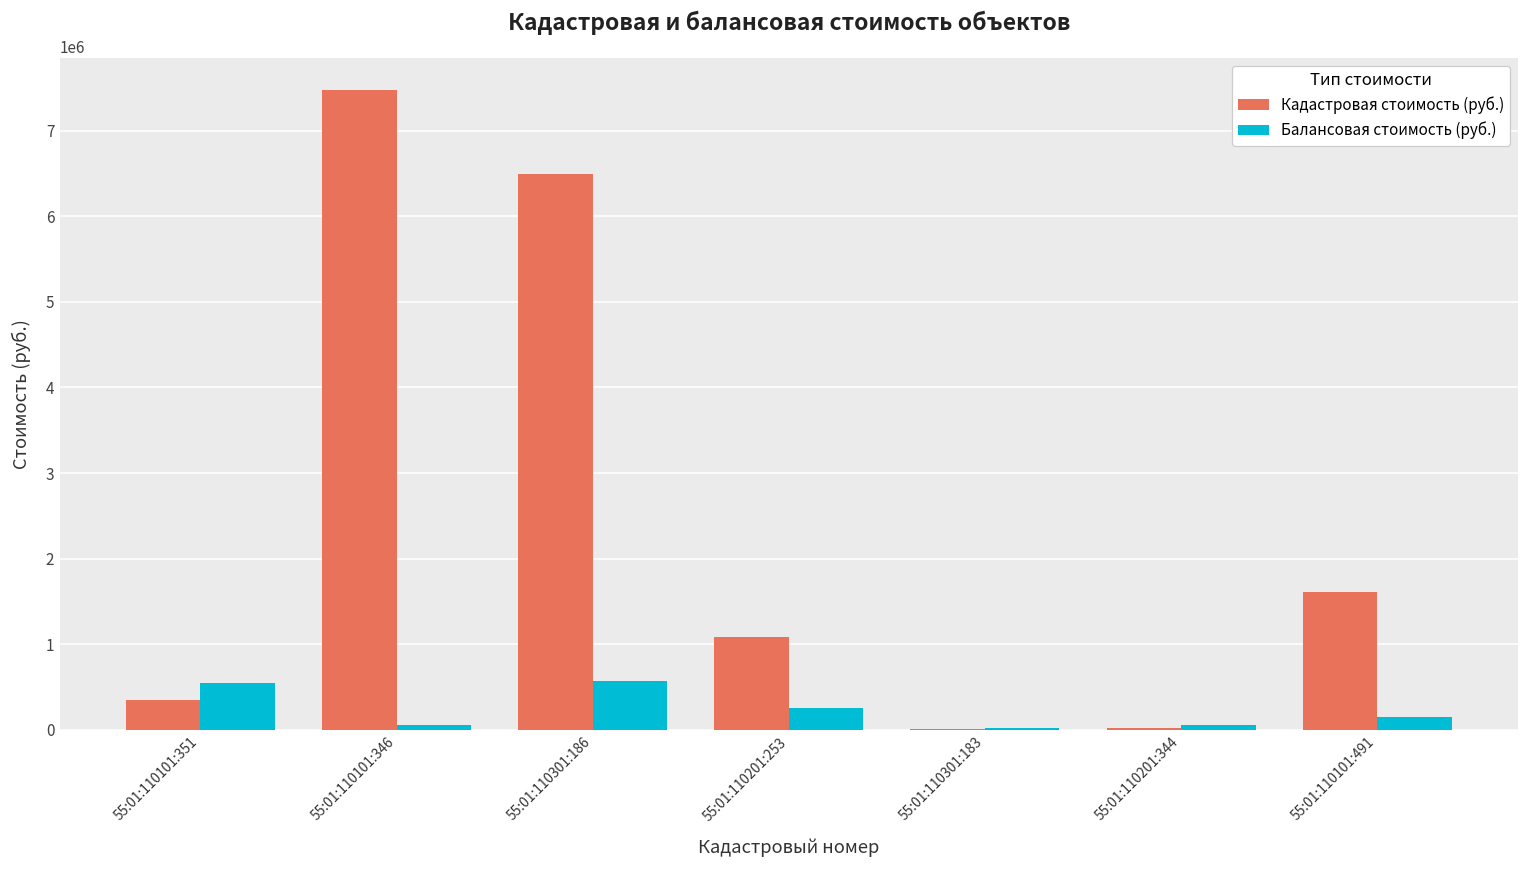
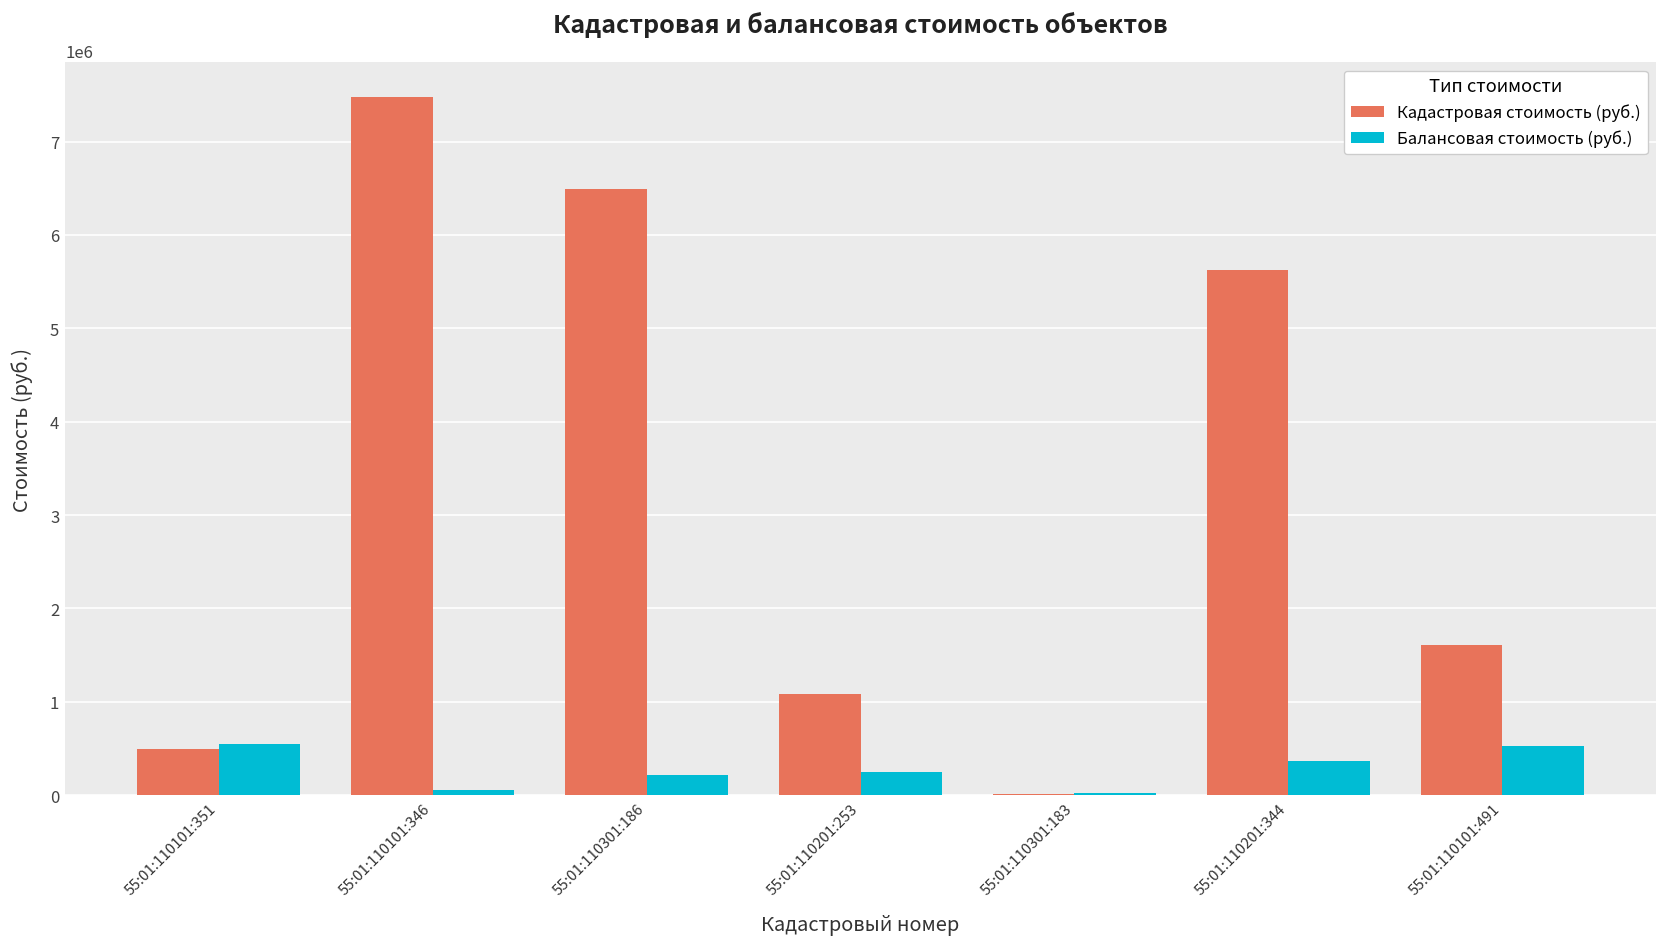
Кадастровая стоимость (руб.), 55:01:110101:351: 300000 -> 500000
Балансовая стоимость (руб.), 55:01:110301:186: 600000 -> 200000
Кадастровая стоимость (руб.), 55:01:110201:344: 0 -> 5600000
Балансовая стоимость (руб.), 55:01:110201:344: 100000 -> 400000
Балансовая стоимость (руб.), 55:01:110101:491: 100000 -> 500000
